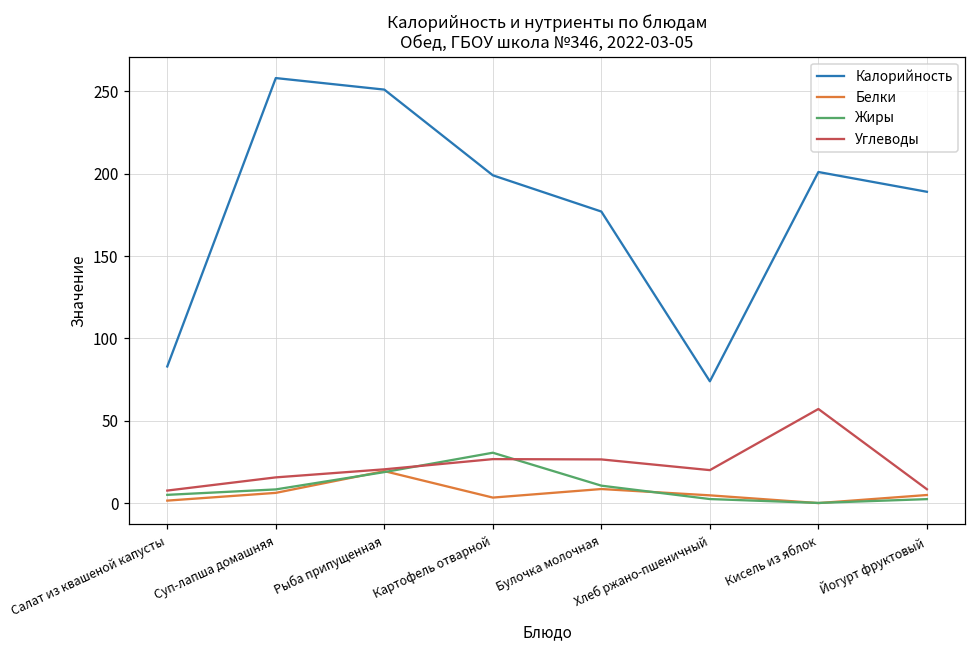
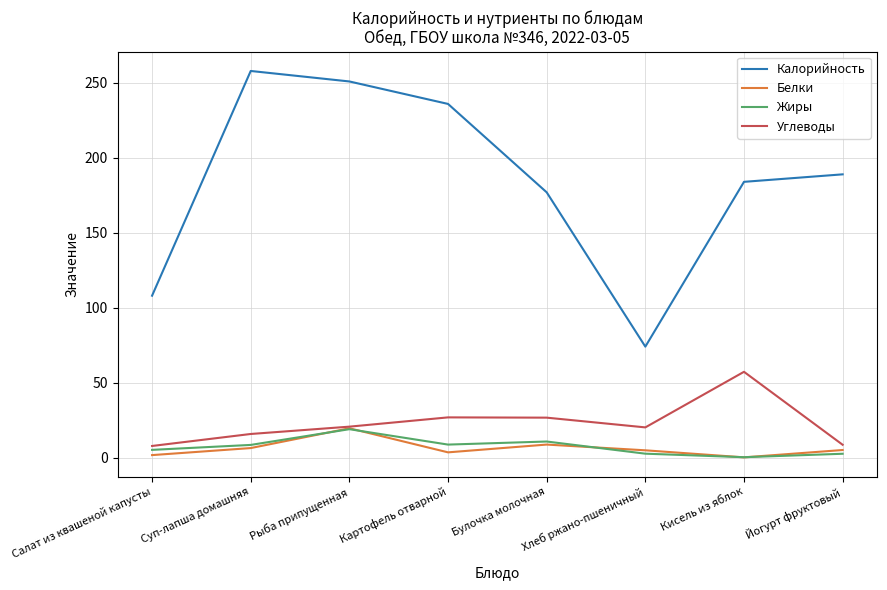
Калорийность, Салат из квашеной капусты: 83 -> 108
Калорийность, Картофель отварной: 199 -> 236
Жиры, Картофель отварной: 31 -> 9
Калорийность, Кисель из яблок: 201 -> 184
